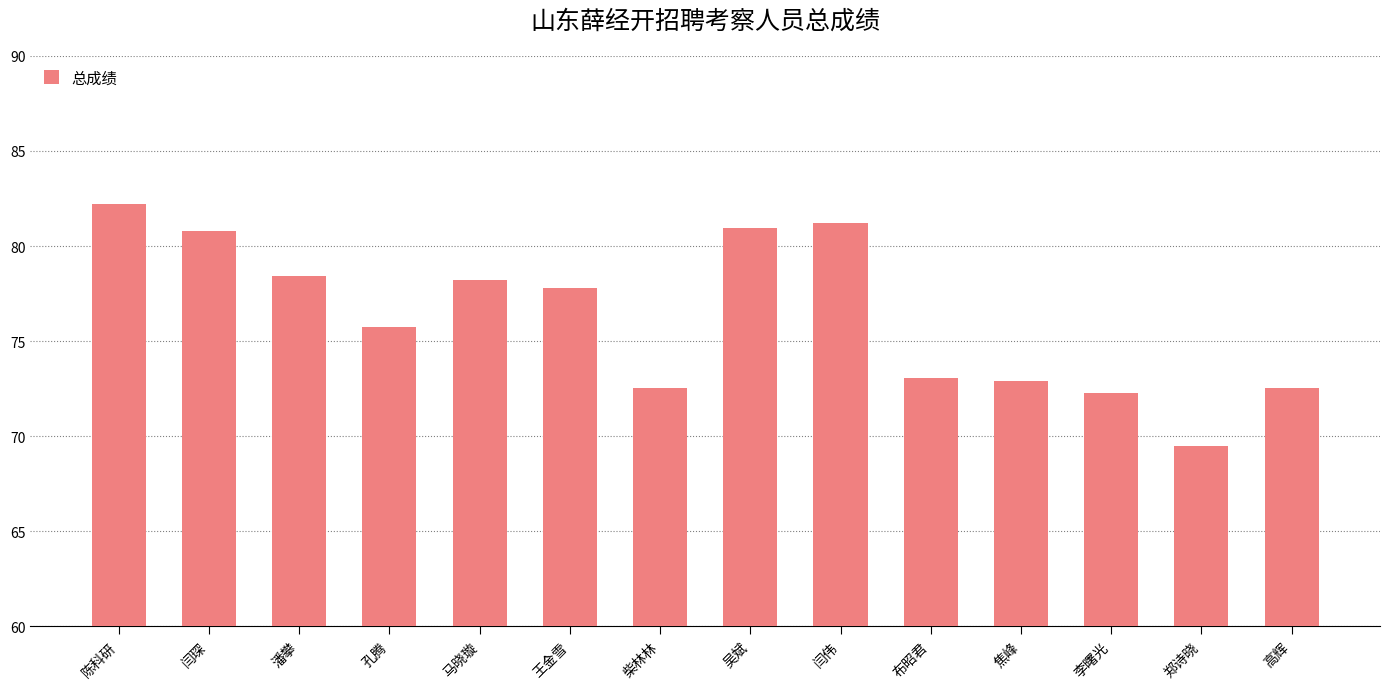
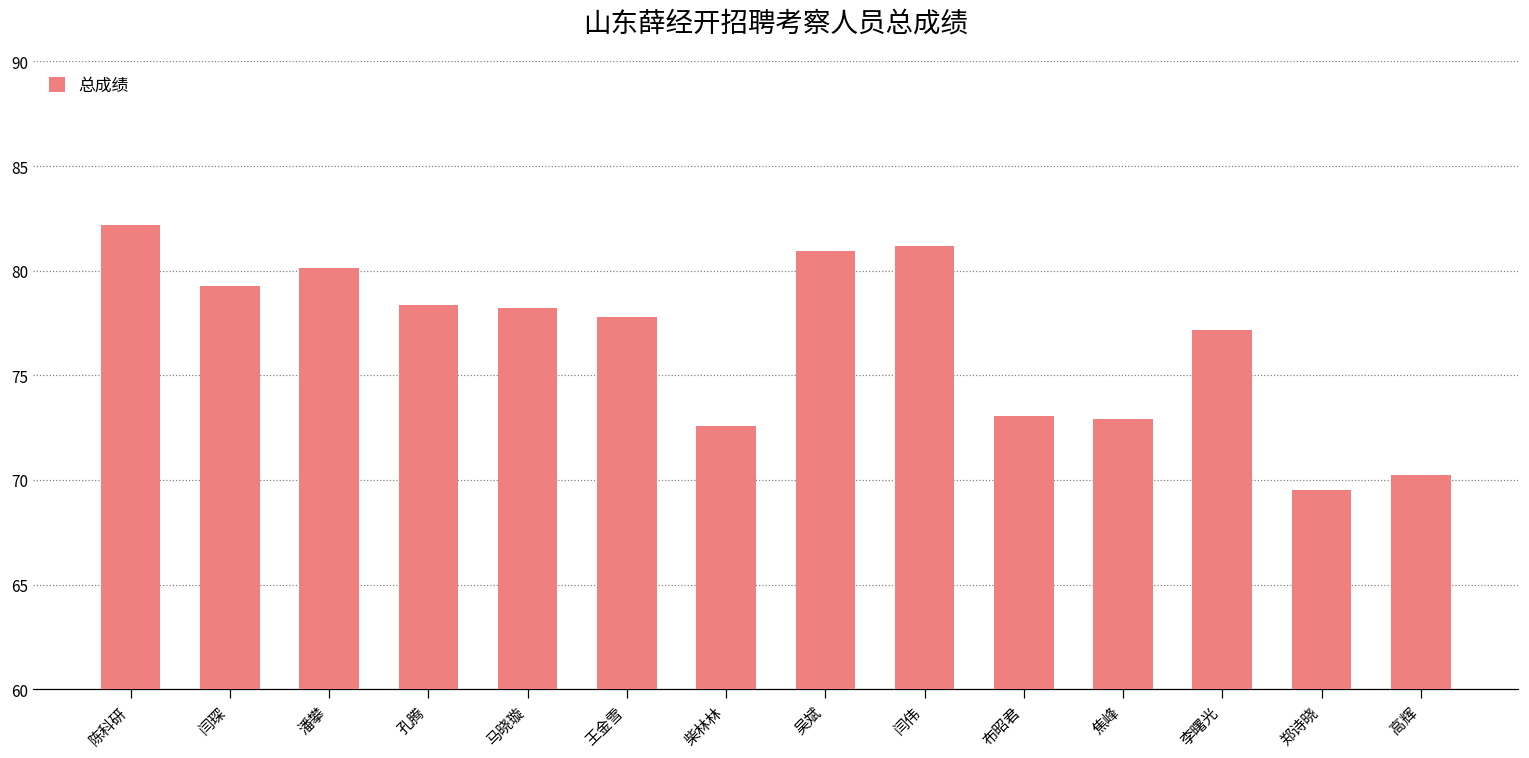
闫琛: 80.8 -> 79.3
潘攀: 78.4 -> 80.1
孔腾: 75.7 -> 78.3
李曙光: 72.3 -> 77.2
高辉: 72.5 -> 70.3
